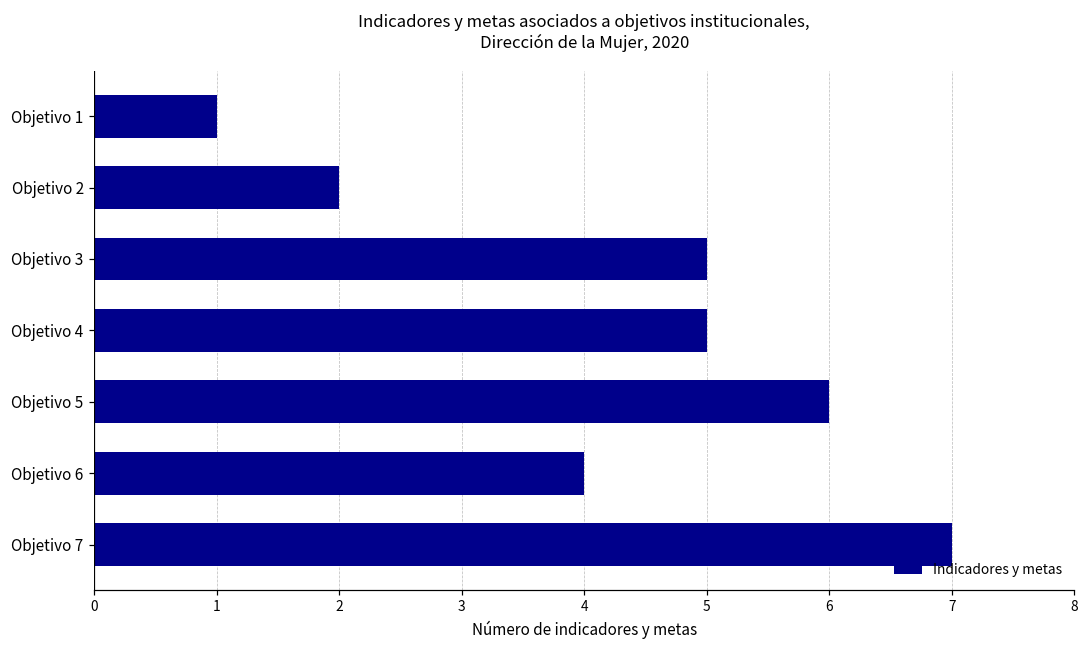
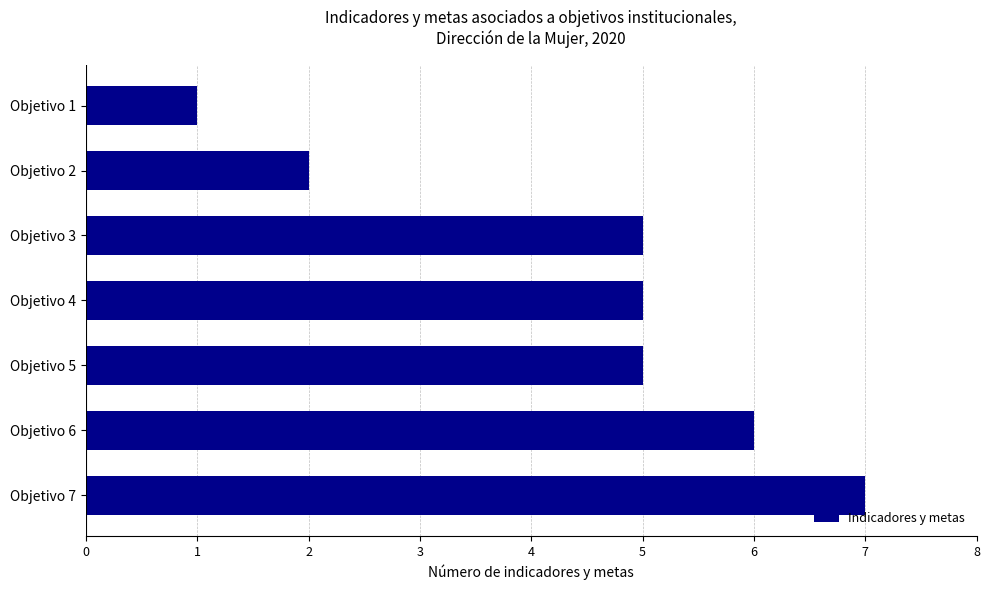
Objetivo 5: 6 -> 5
Objetivo 6: 4 -> 6
